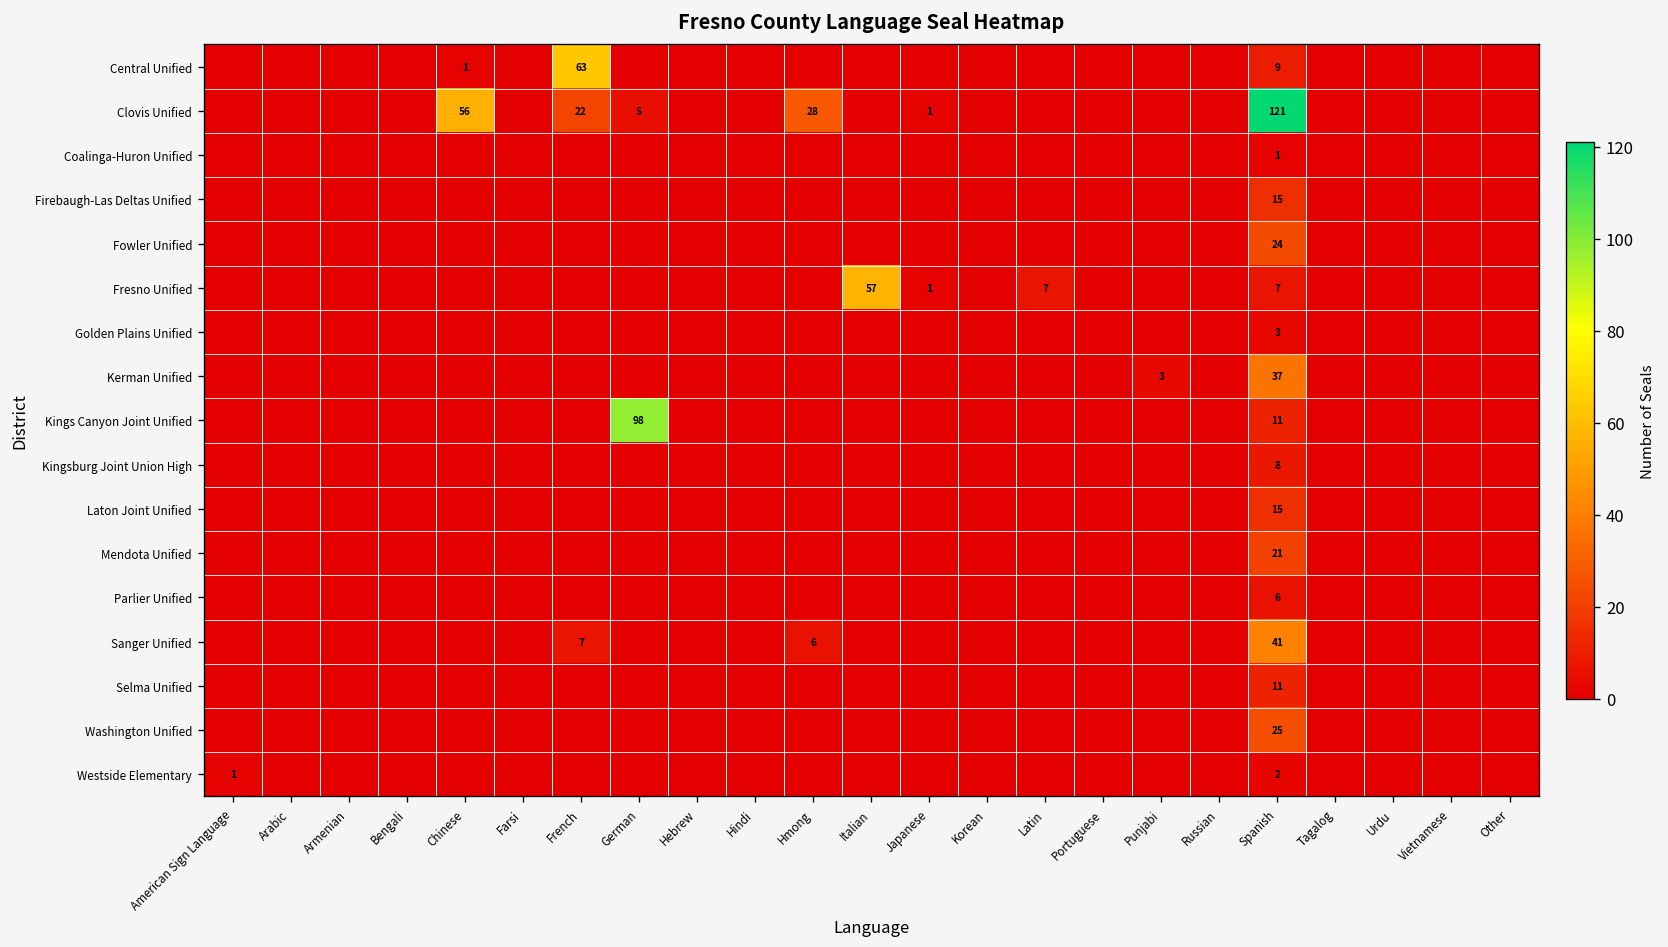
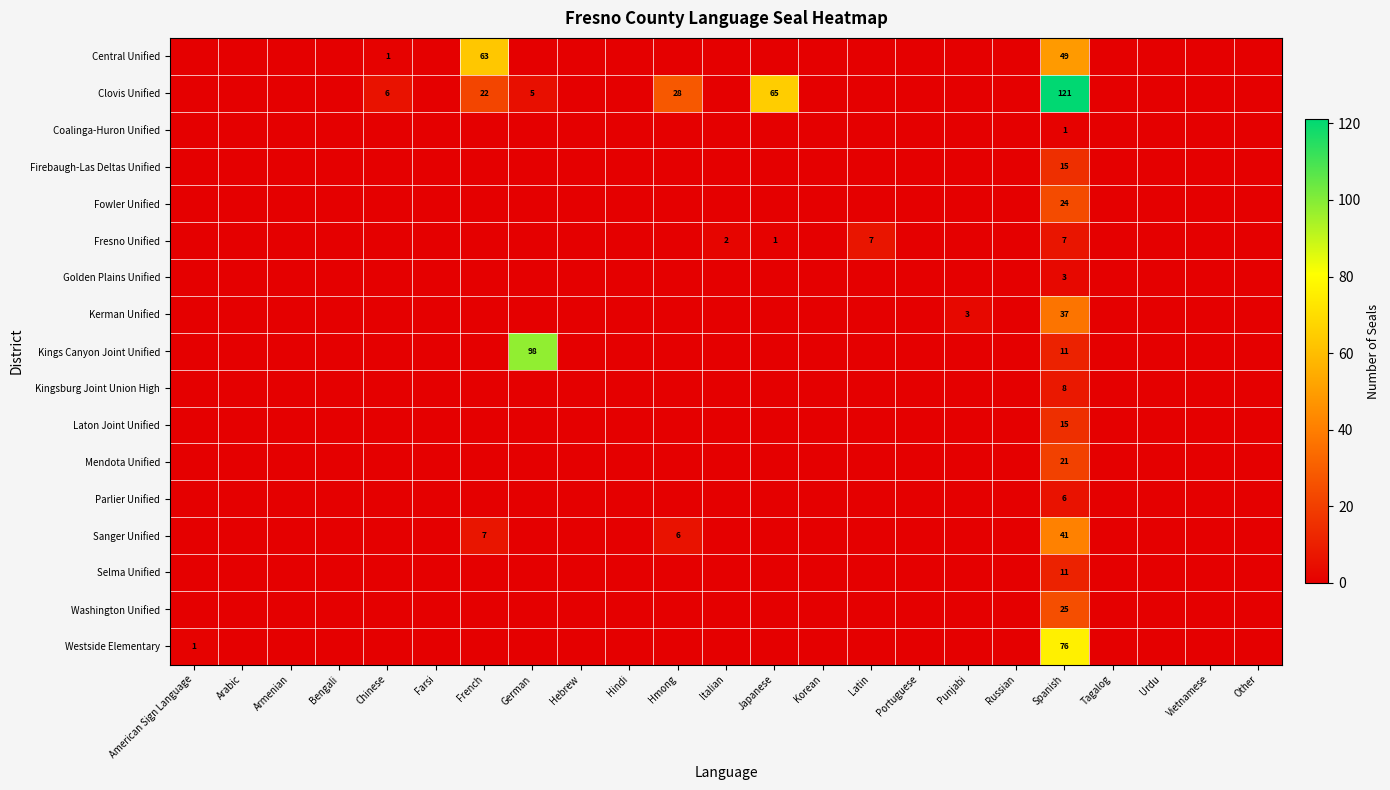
Central Unified, Spanish: 9 -> 49
Clovis Unified, Chinese: 56 -> 6
Clovis Unified, Japanese: 1 -> 65
Fresno Unified, Italian: 57 -> 2
Westside Elementary, Spanish: 2 -> 76
